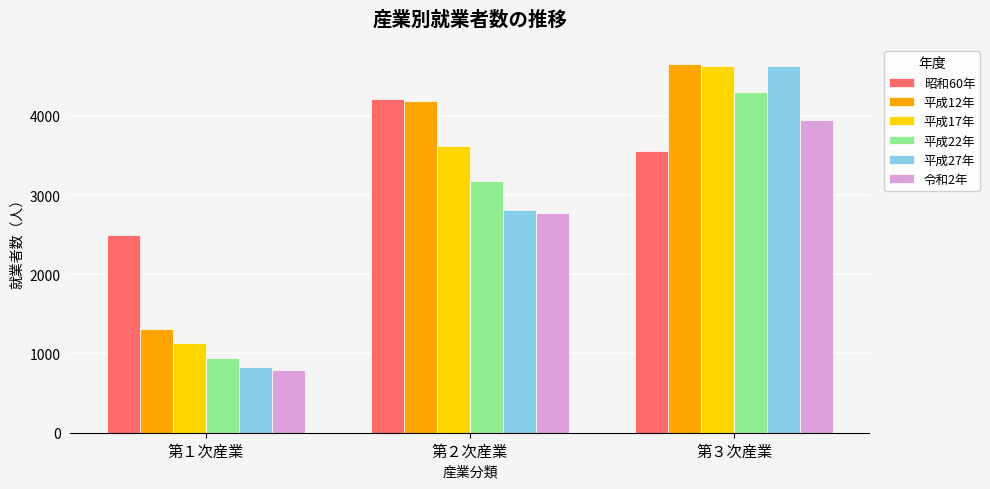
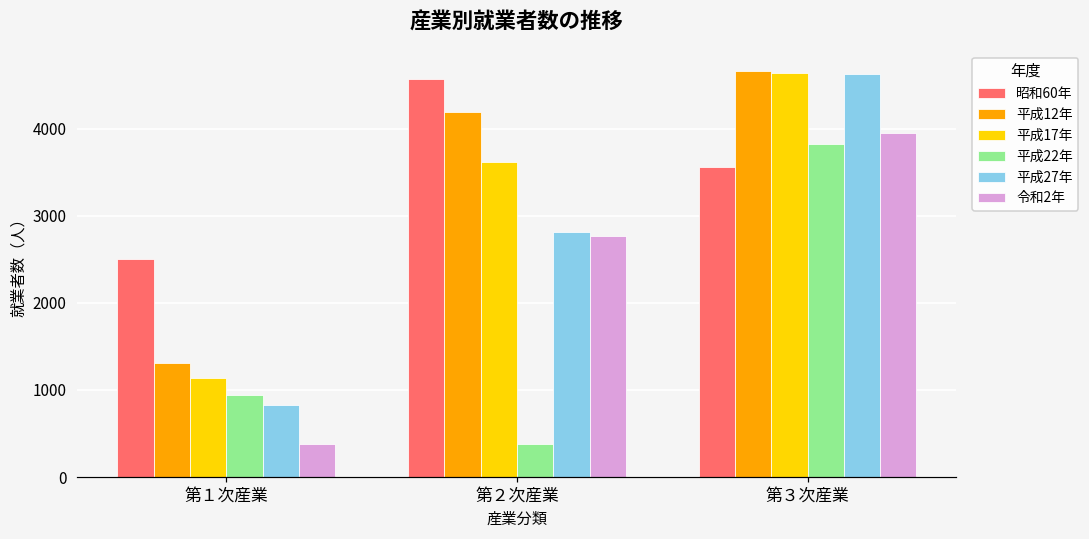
令和2年, 第１次産業: 800 -> 400
昭和60年, 第２次産業: 4200 -> 4600
平成22年, 第２次産業: 3200 -> 400
平成22年, 第３次産業: 4300 -> 3800
